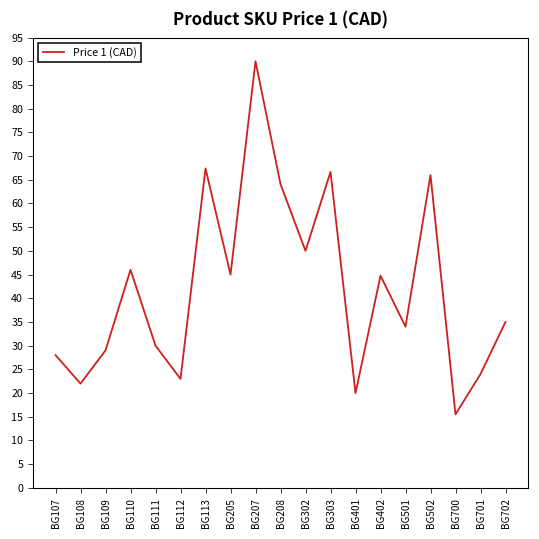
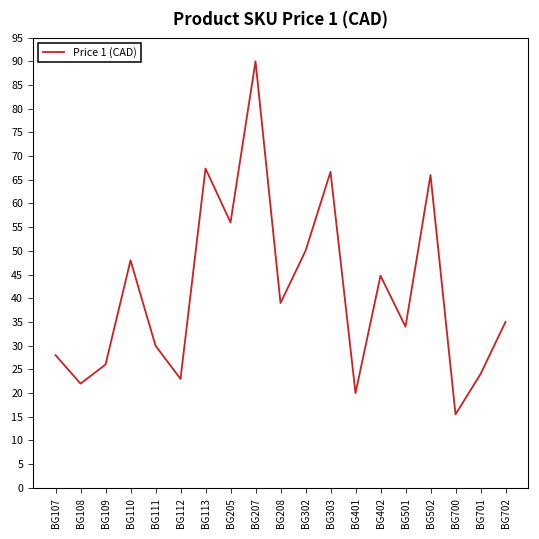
BG109: 29 -> 26
BG110: 46 -> 48
BG205: 45 -> 56
BG208: 64 -> 39
